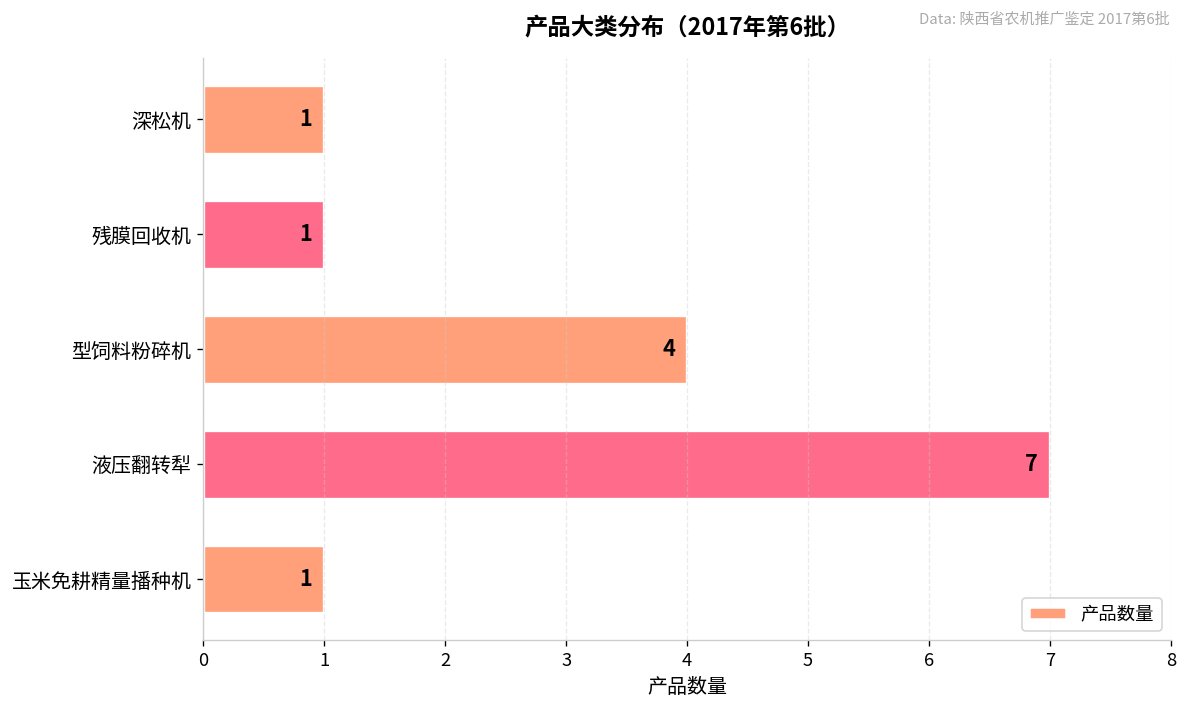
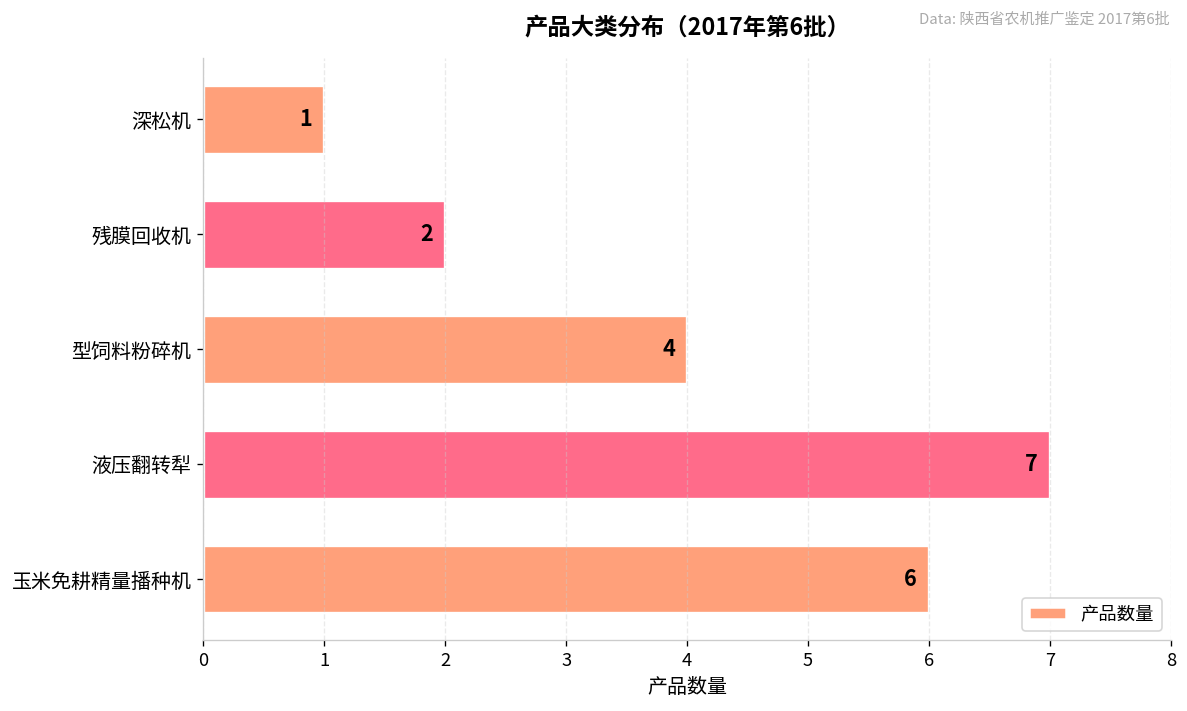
残膜回收机: 1 -> 2
玉米免耕精量播种机: 1 -> 6
